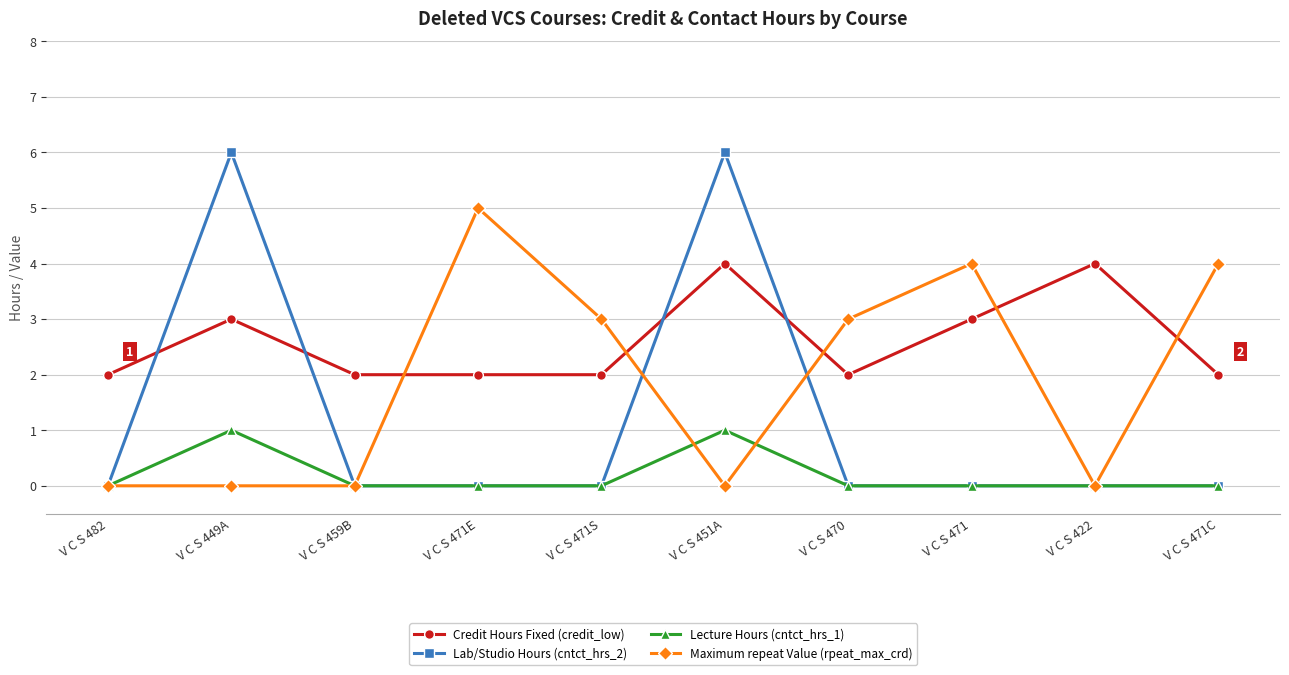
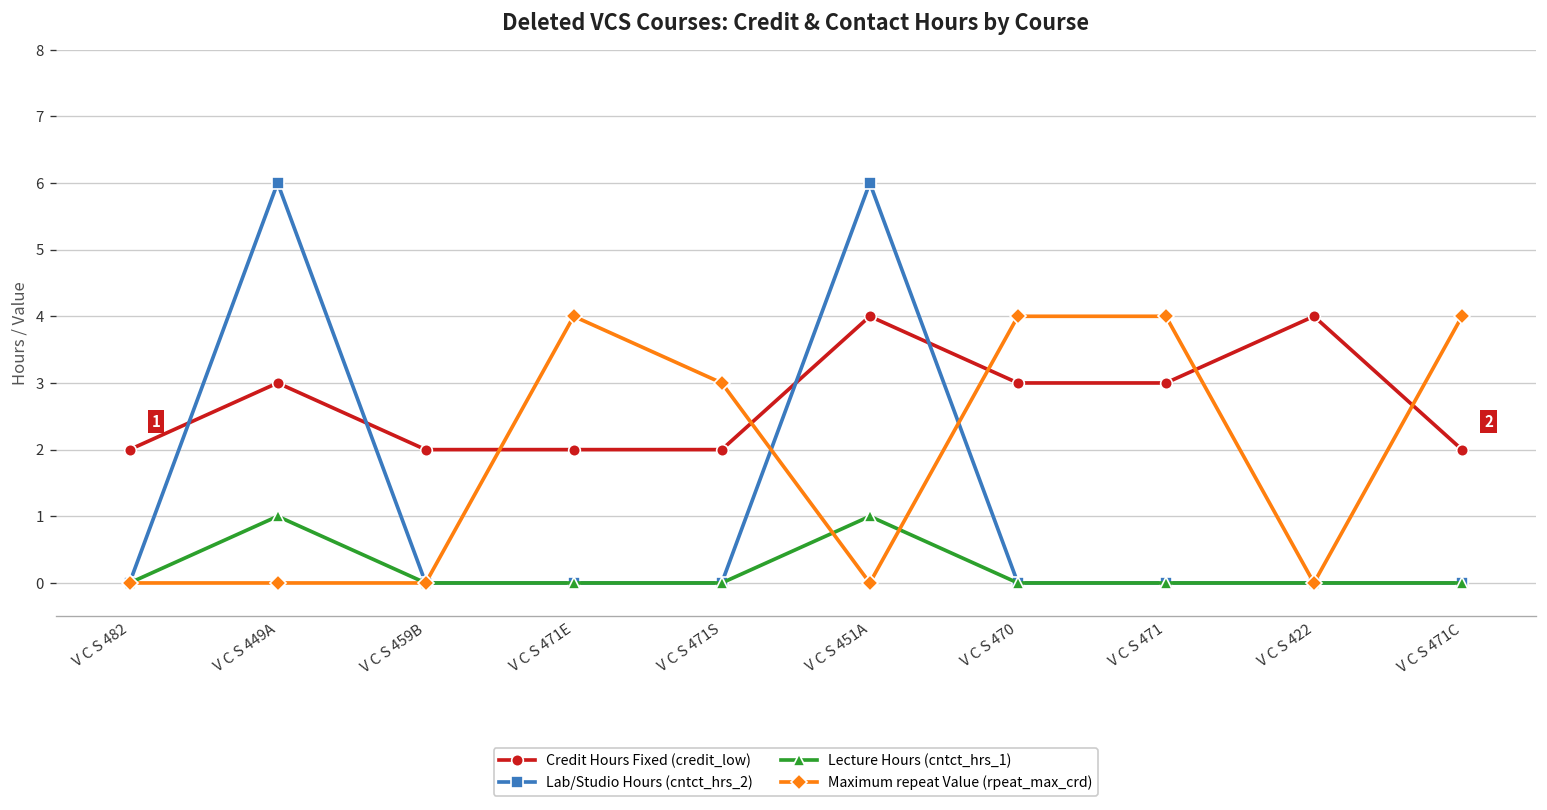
Maximum repeat Value (rpeat_max_crd), V C S 471E: 5 -> 4
Credit Hours Fixed (credit_low), V C S 470: 2 -> 3
Maximum repeat Value (rpeat_max_crd), V C S 470: 3 -> 4
